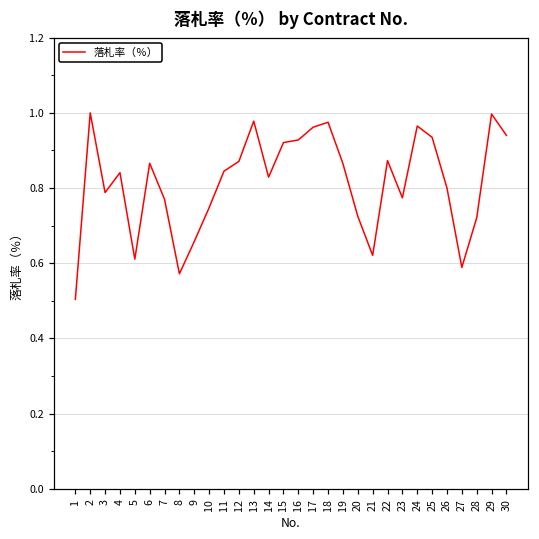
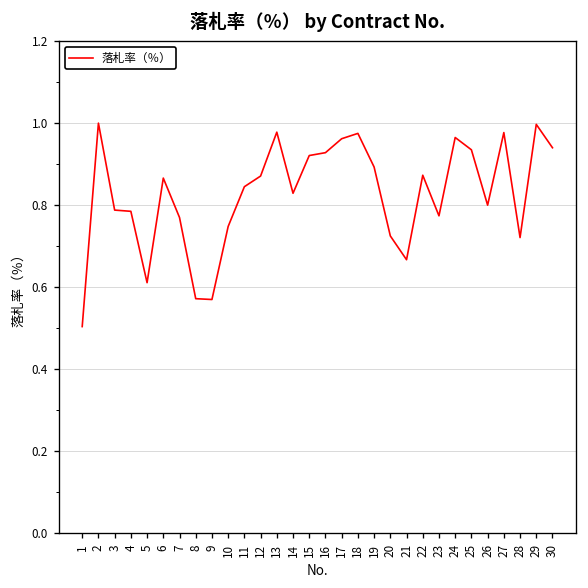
4: 0.84 -> 0.79
9: 0.66 -> 0.57
19: 0.87 -> 0.89
21: 0.62 -> 0.67
27: 0.59 -> 0.98
